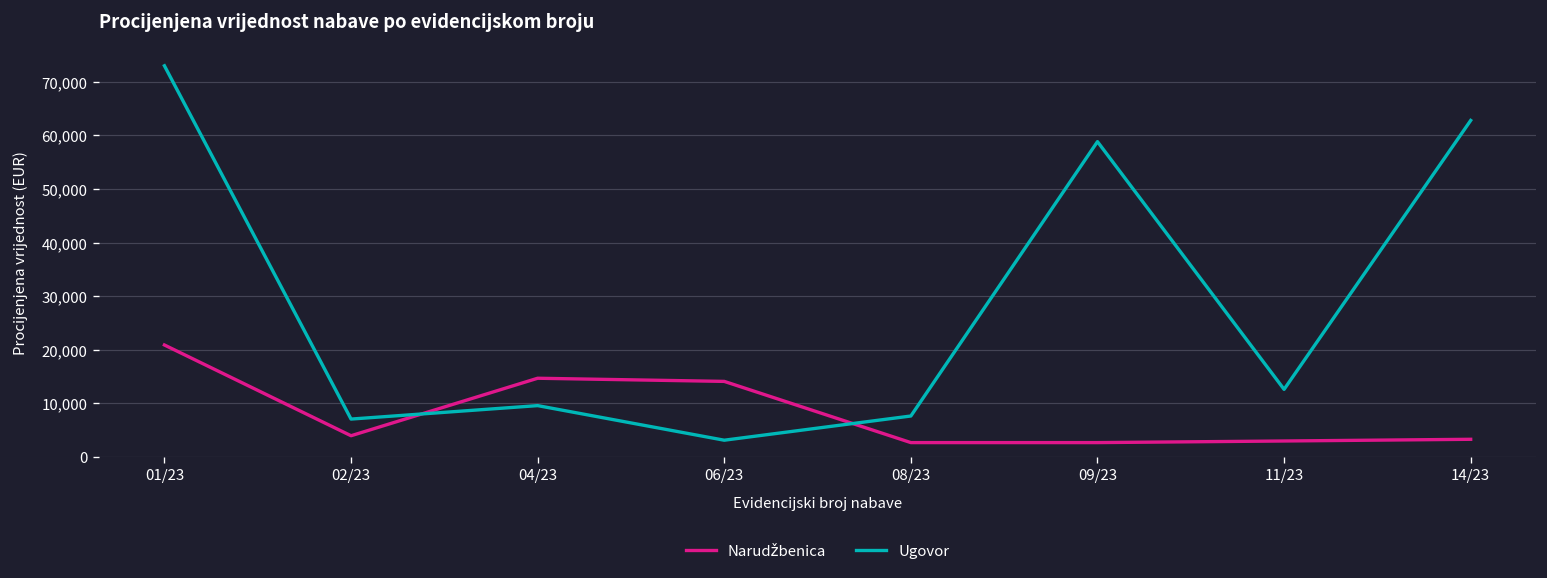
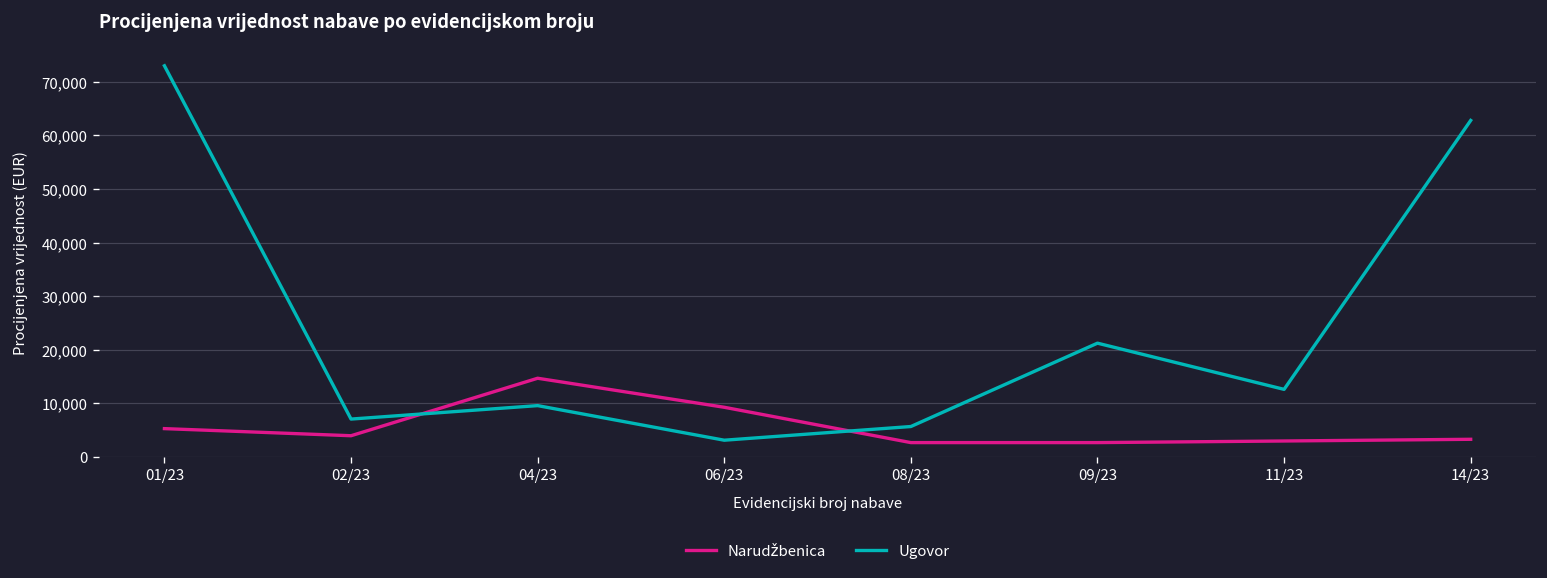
Narudžbenica, 01/23: 21,000 -> 5,000
Narudžbenica, 06/23: 14,000 -> 9,000
Ugovor, 08/23: 8,000 -> 6,000
Ugovor, 09/23: 59,000 -> 21,000
